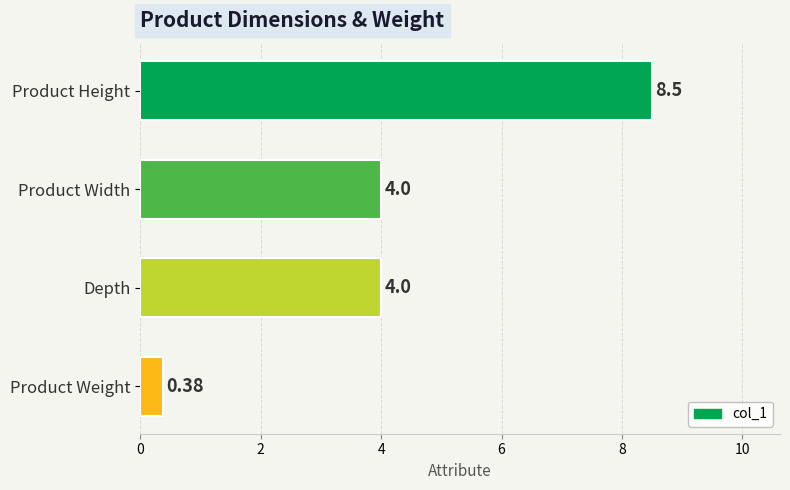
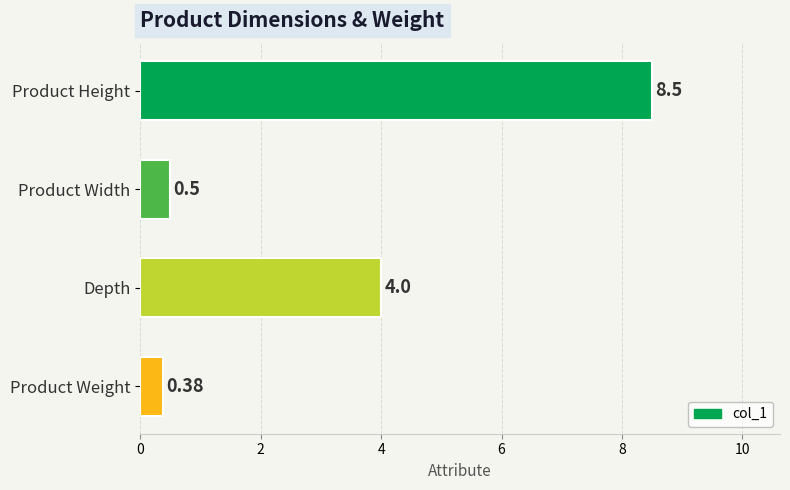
Product Width: 4.0 -> 0.5
